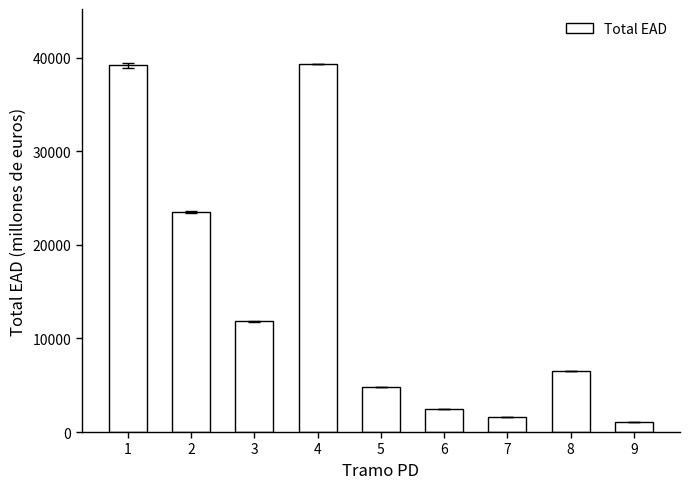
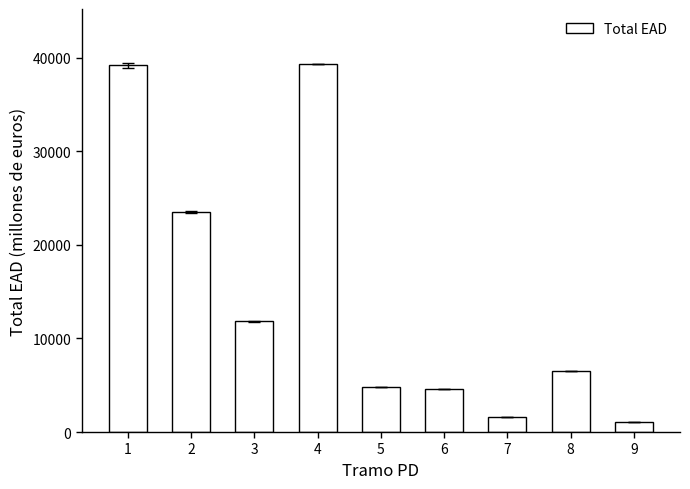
Total EAD, 6: 2000 -> 5000
